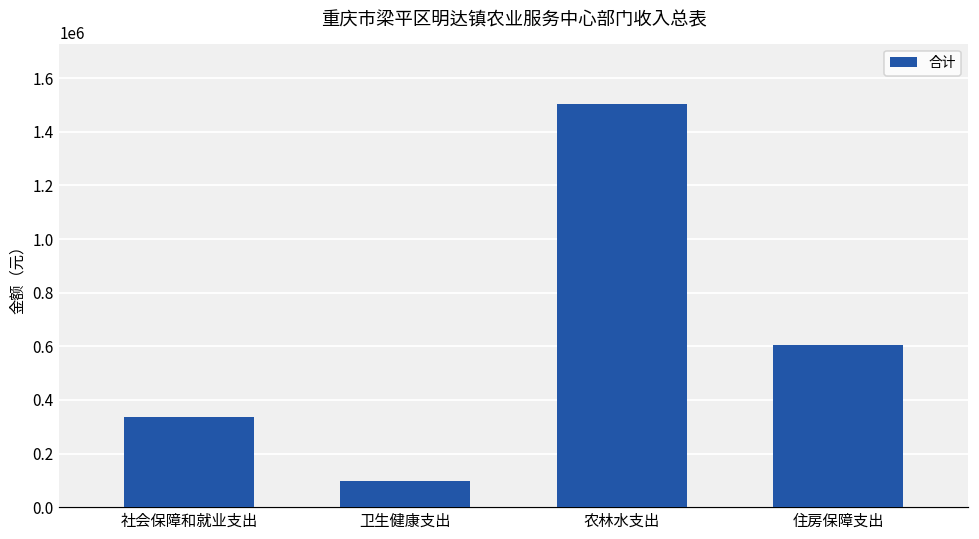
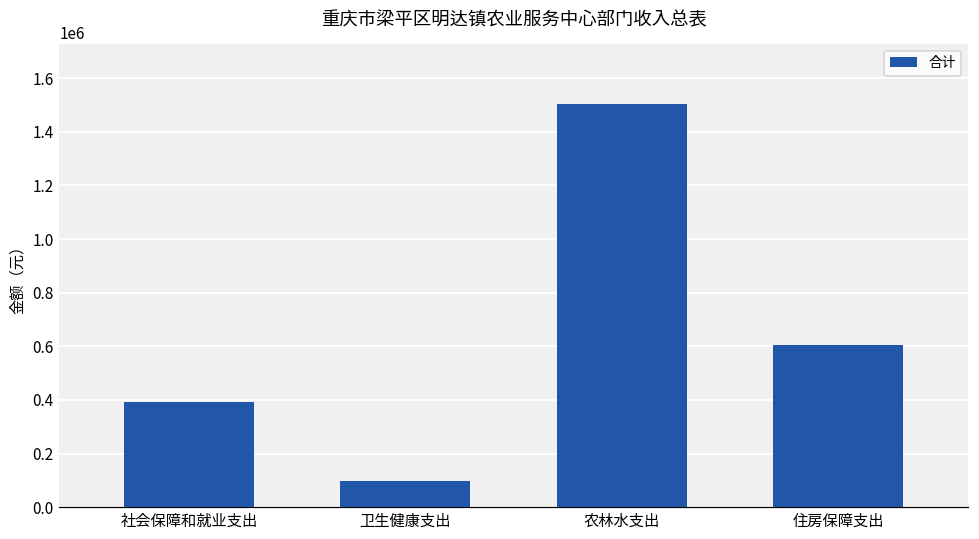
社会保障和就业支出: 340000 -> 390000
